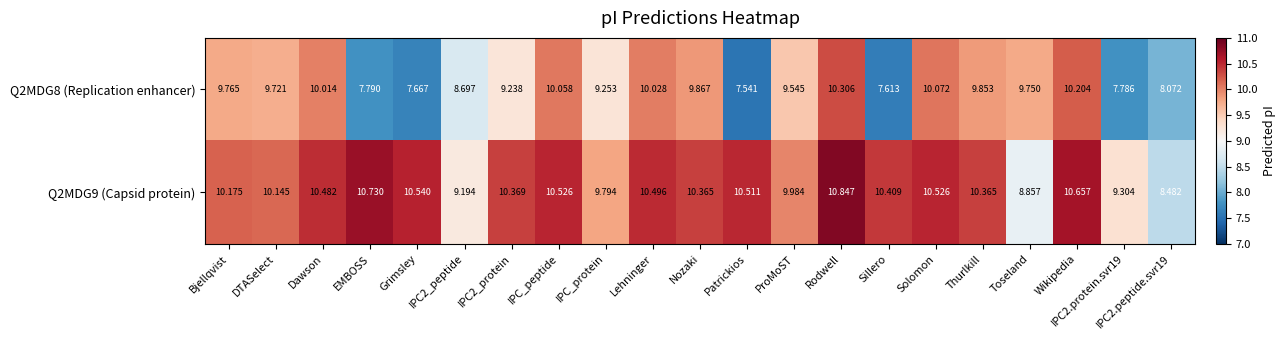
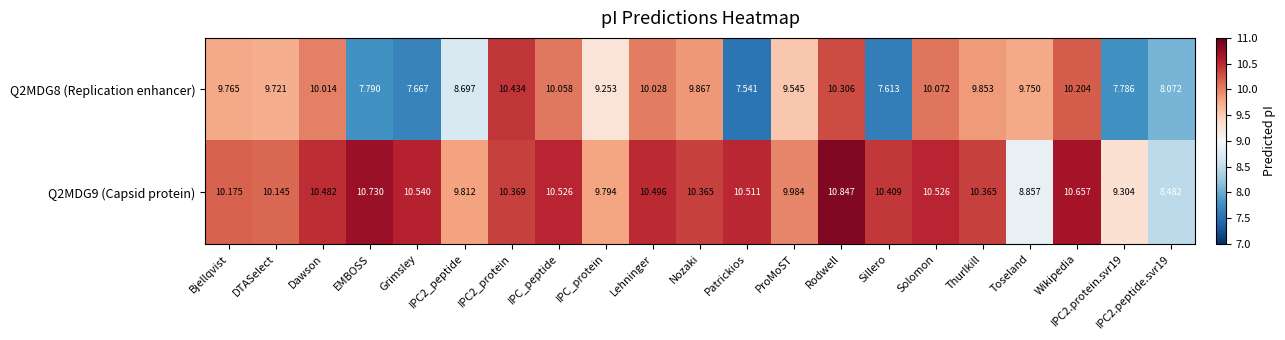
Q2MDG8 (Replication enhancer), IPC2_protein: 9.238 -> 10.434
Q2MDG9 (Capsid protein), IPC2_peptide: 9.194 -> 9.812
